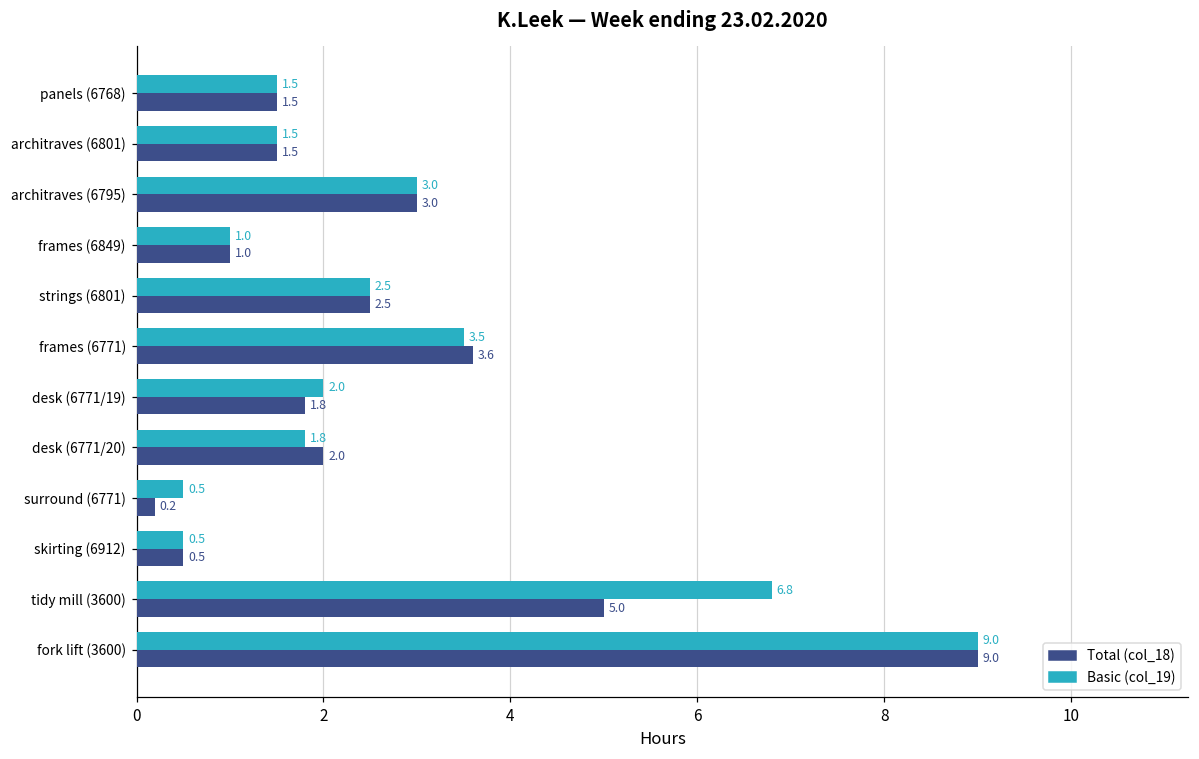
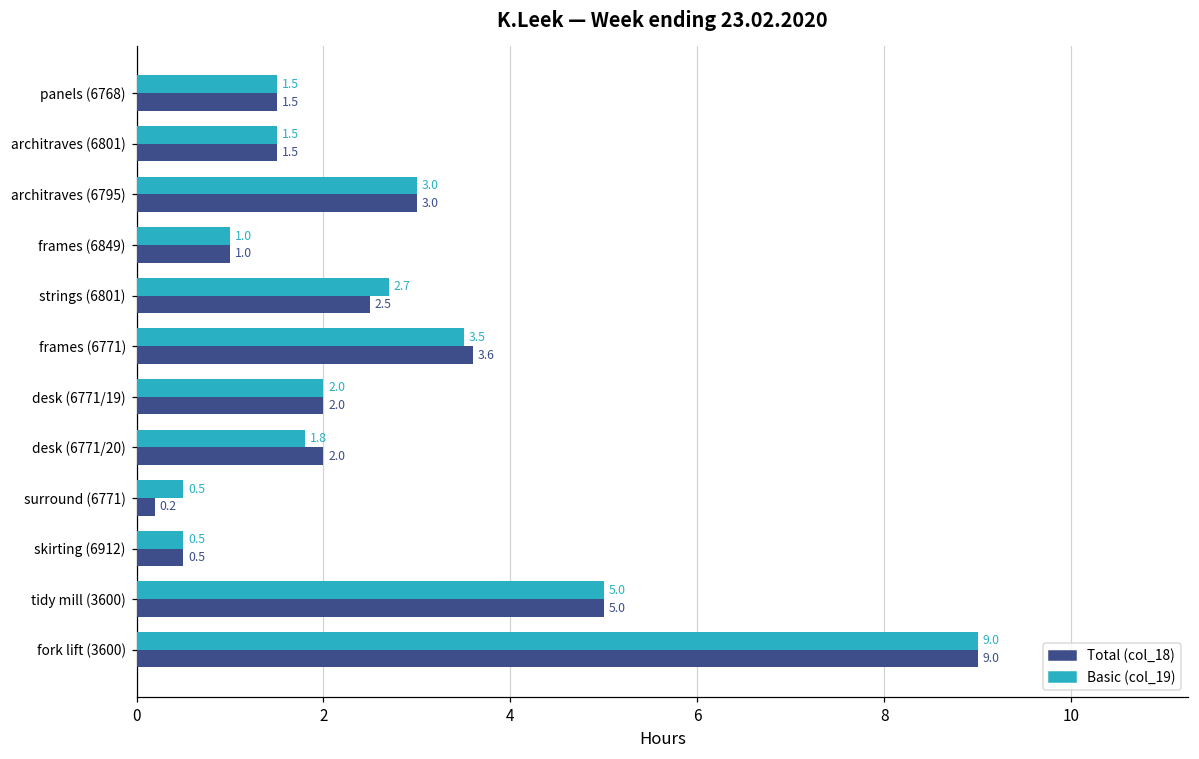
Basic (col_19), strings (6801): 2.5 -> 2.7
Total (col_18), desk (6771/19): 1.8 -> 2.0
Basic (col_19), tidy mill (3600): 6.8 -> 5.0
